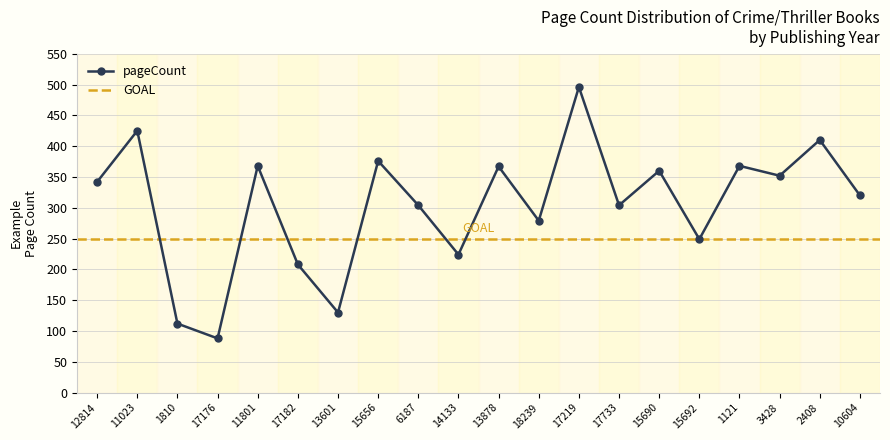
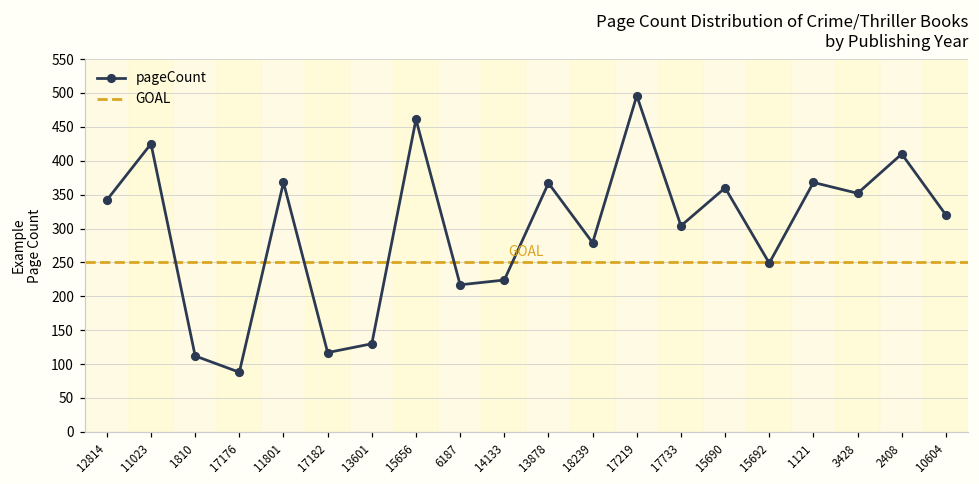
17182: 210 -> 120
15656: 380 -> 460
6187: 300 -> 220
